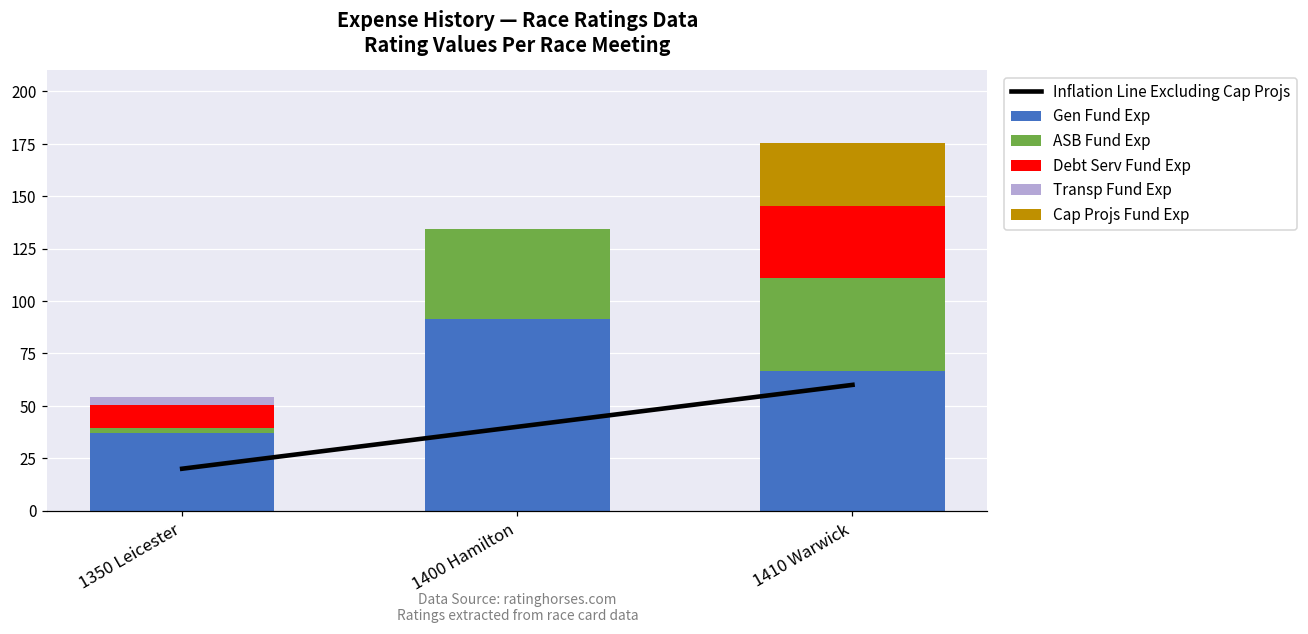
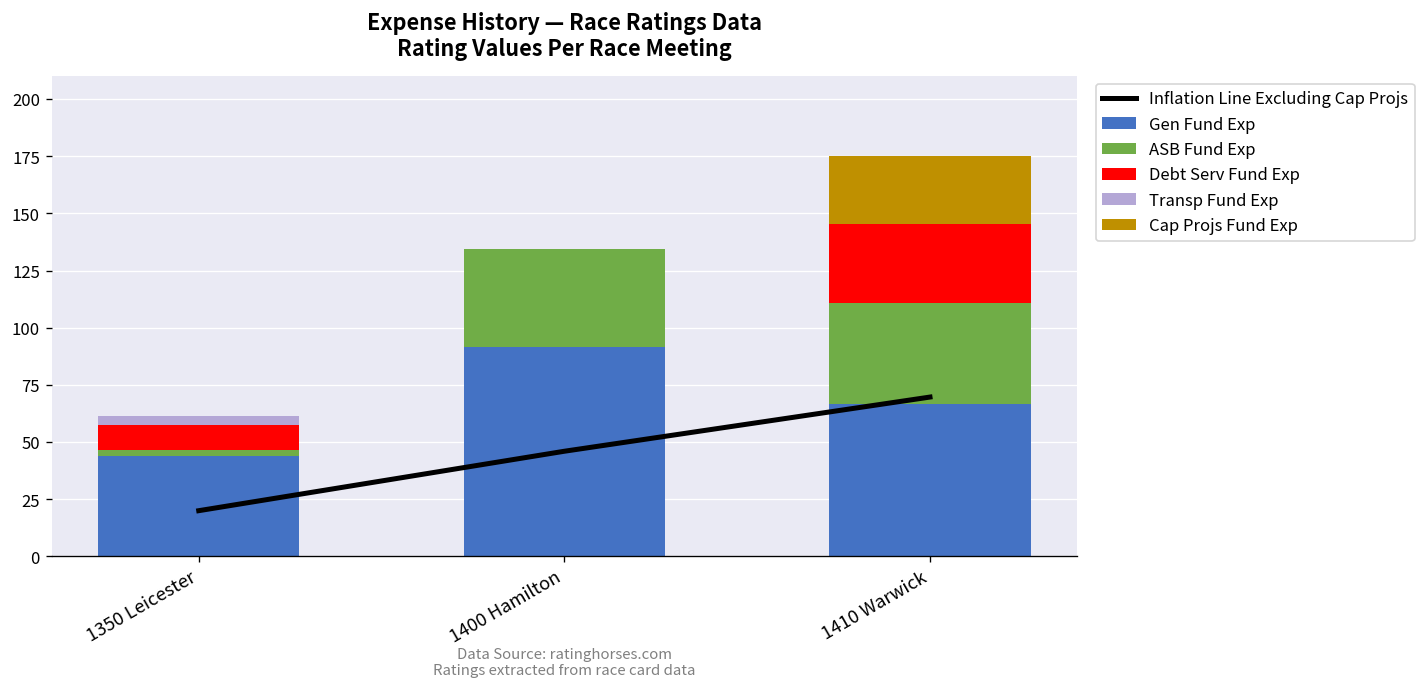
Gen Fund Exp, 1350 Leicester: 37 -> 44
Inflation Line Excluding Cap Projs, 1400 Hamilton: 40 -> 46
Inflation Line Excluding Cap Projs, 1410 Warwick: 60 -> 70
